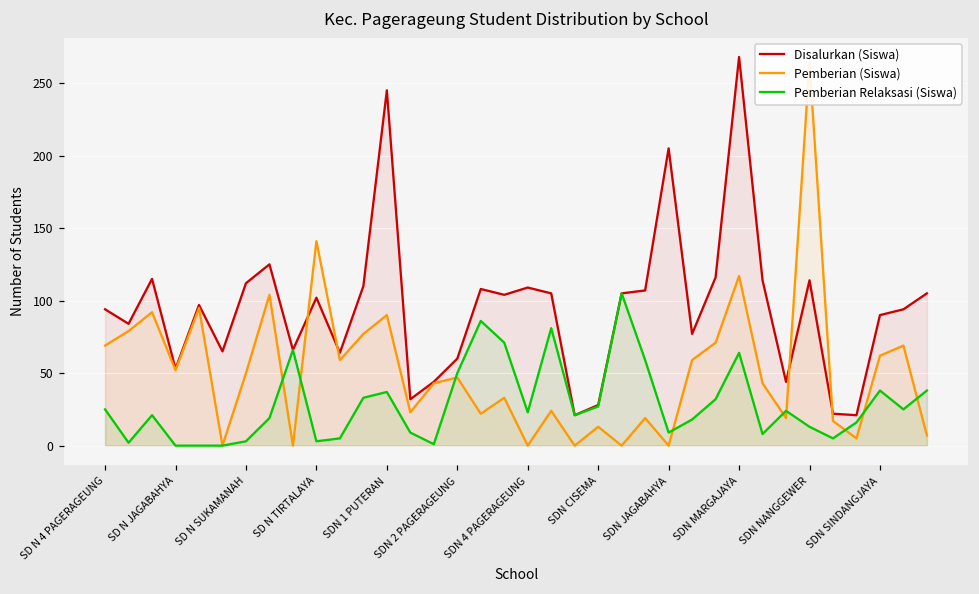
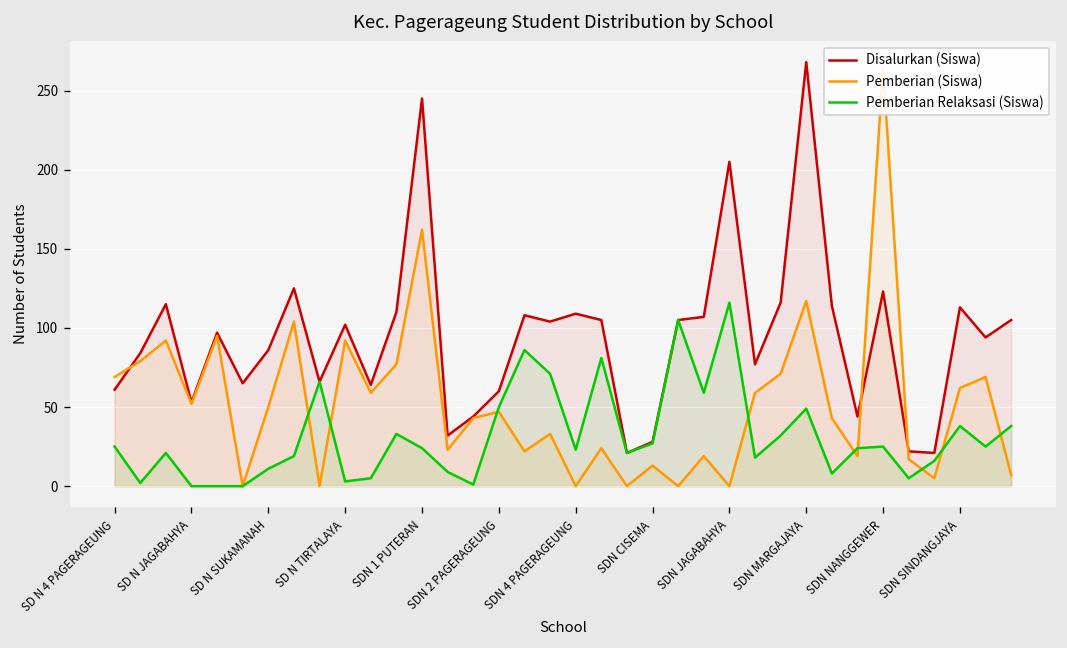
Disalurkan (Siswa), SD N 4 PAGERAGEUNG: 94 -> 61
Disalurkan (Siswa), SD N SUKAMANAH: 112 -> 86
Pemberian Relaksasi (Siswa), SD N SUKAMANAH: 3 -> 11
Pemberian (Siswa), SD N TIRTALAYA: 141 -> 92
Pemberian (Siswa), SDN 1 PUTERAN: 90 -> 162
Pemberian Relaksasi (Siswa), SDN 1 PUTERAN: 37 -> 24
Pemberian Relaksasi (Siswa), SDN JAGABAHYA: 9 -> 116
Pemberian Relaksasi (Siswa), SDN MARGAJAYA: 64 -> 49
Disalurkan (Siswa), SDN NANGGEWER: 114 -> 123
Pemberian Relaksasi (Siswa), SDN NANGGEWER: 13 -> 25
Disalurkan (Siswa), SDN SINDANGJAYA: 90 -> 113
